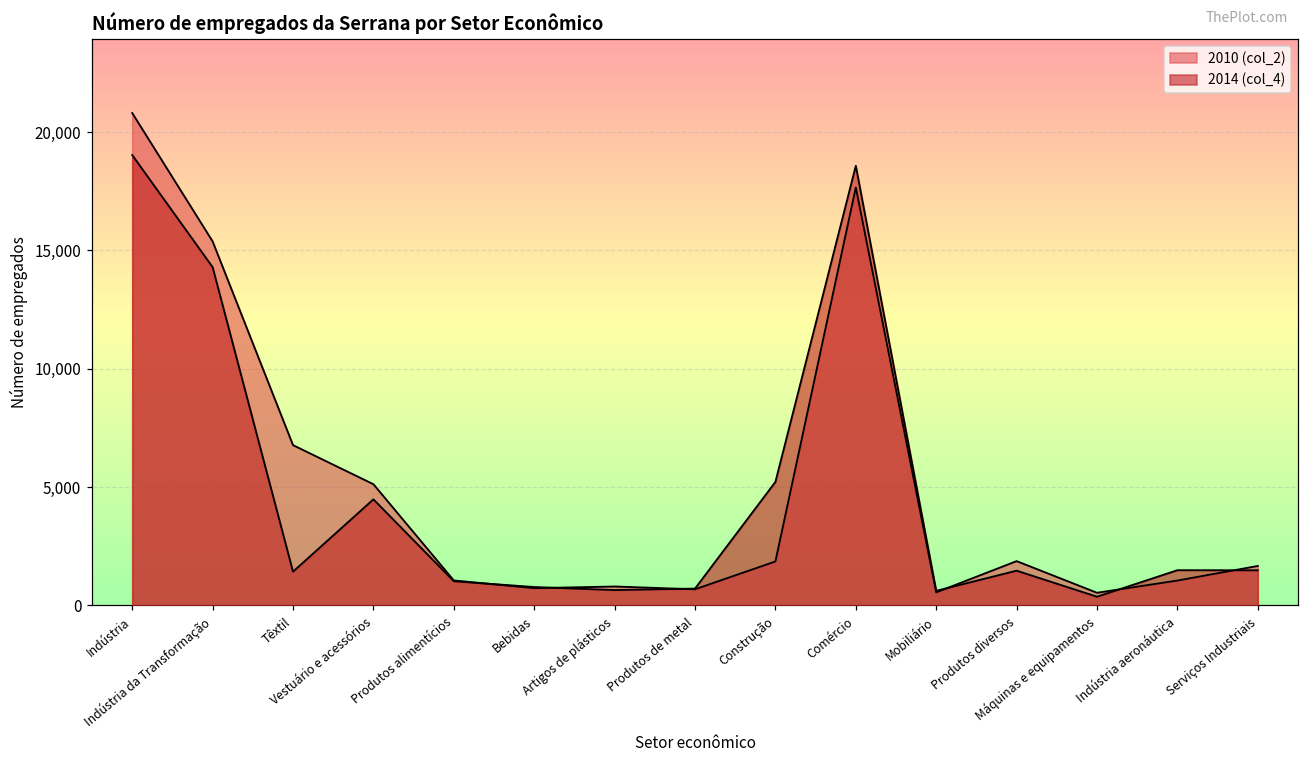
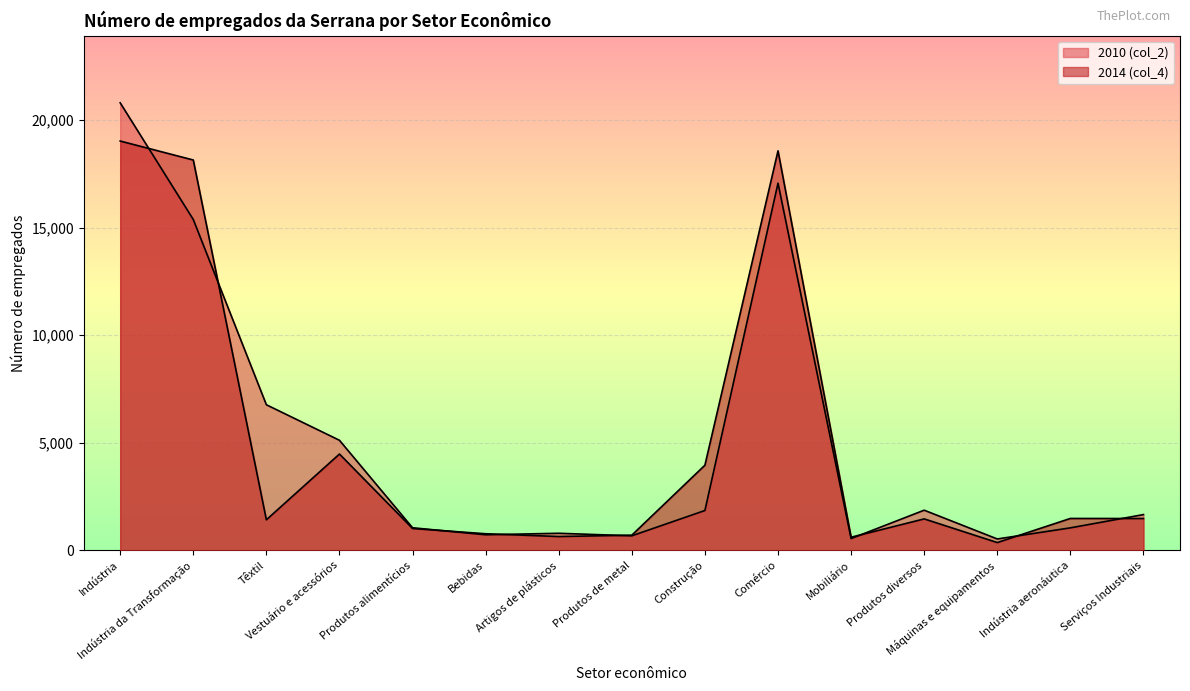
2014 (col_4), Indústria da Transformação: 14,300 -> 18,100
2014 (col_4), Construção: 5,200 -> 4,000
2010 (col_2), Comércio: 17,700 -> 17,100
